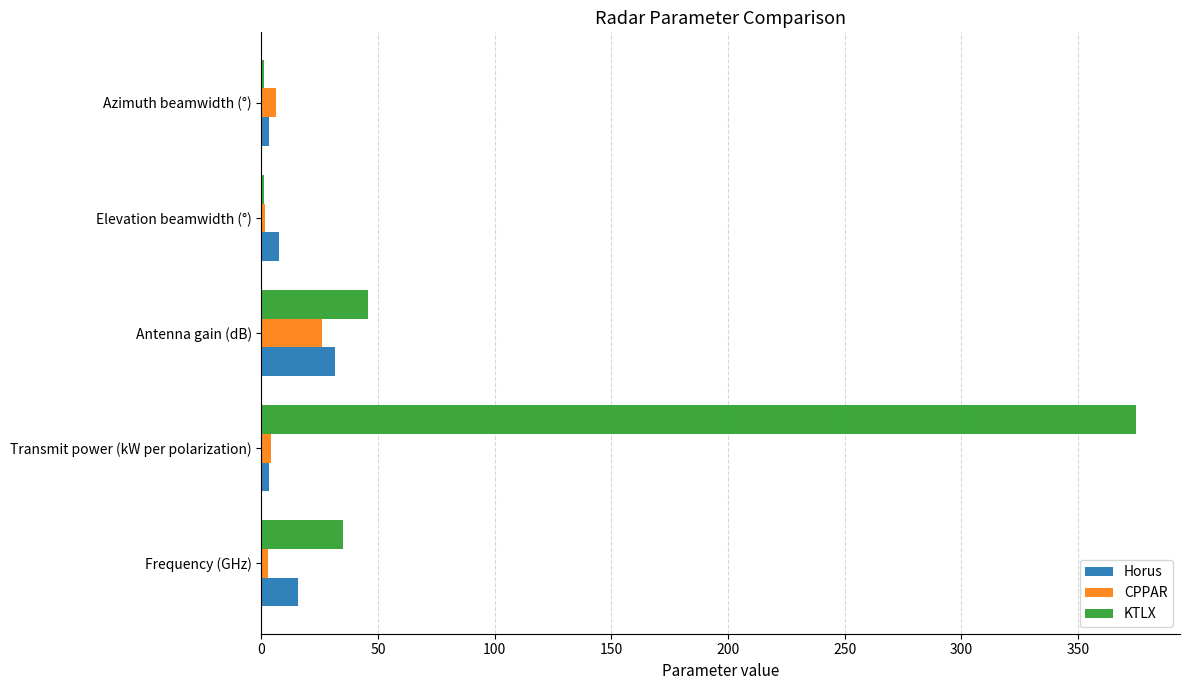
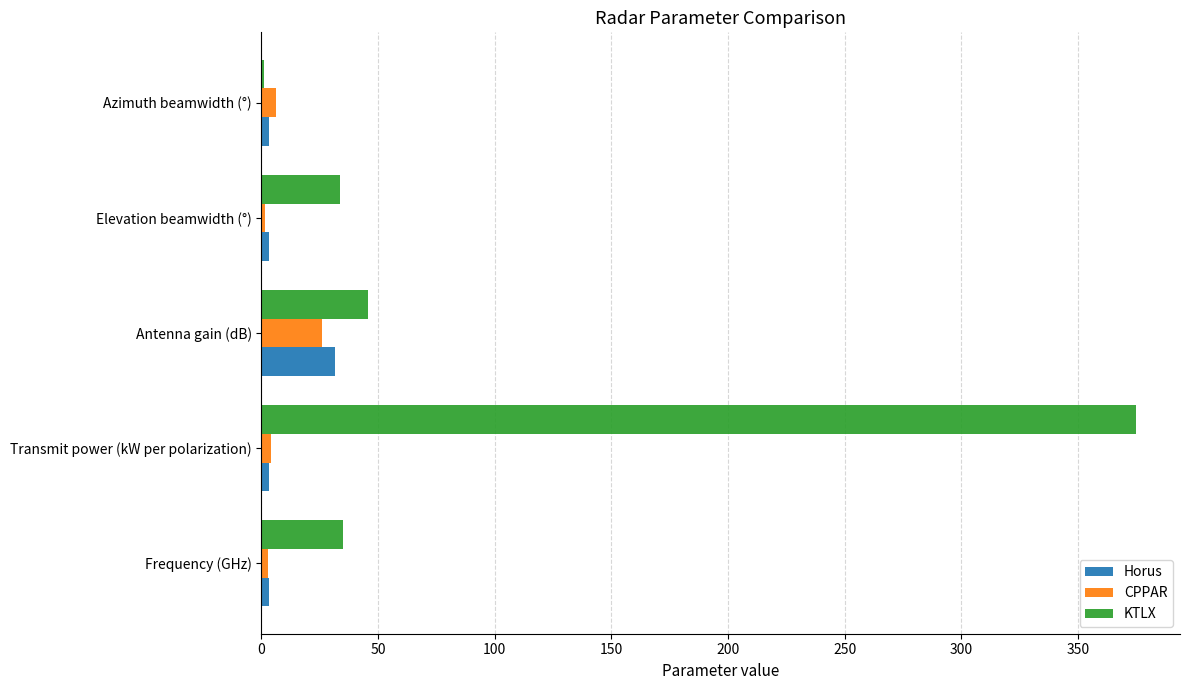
KTLX, Elevation beamwidth (°): 1 -> 34
Horus, Elevation beamwidth (°): 8 -> 3
Horus, Frequency (GHz): 16 -> 3
